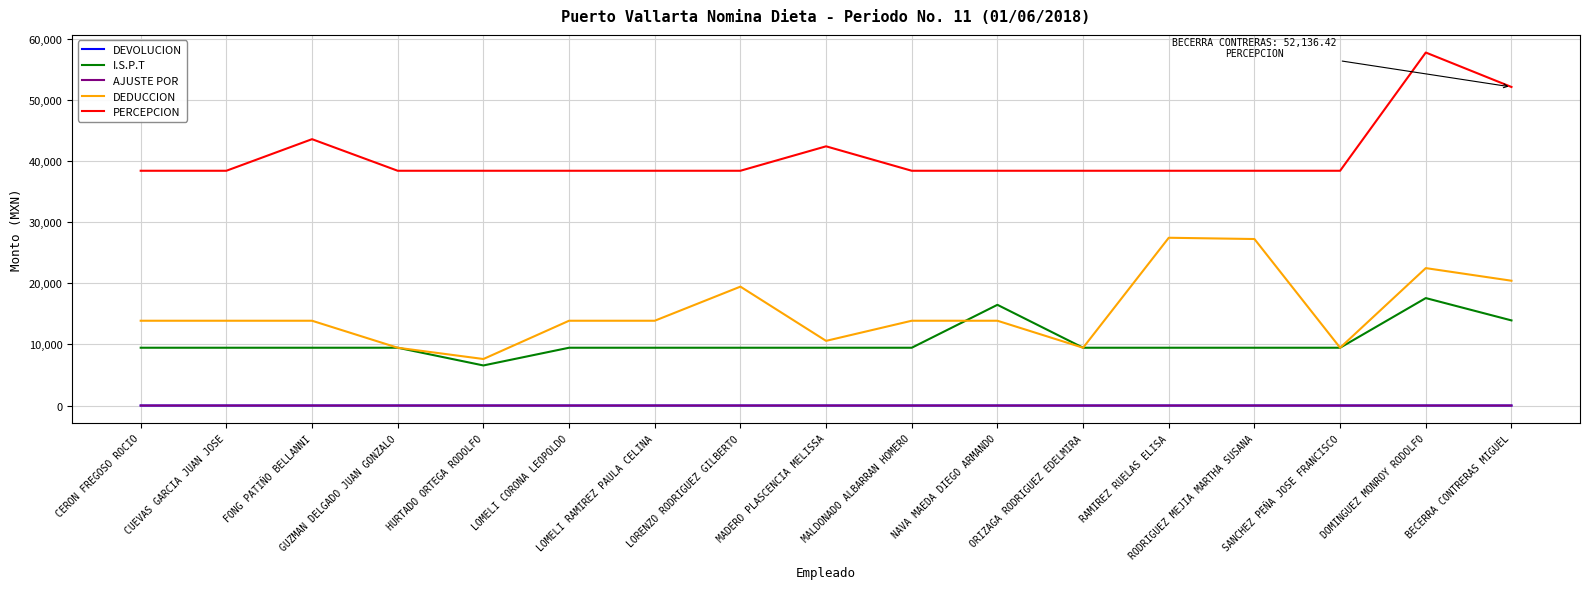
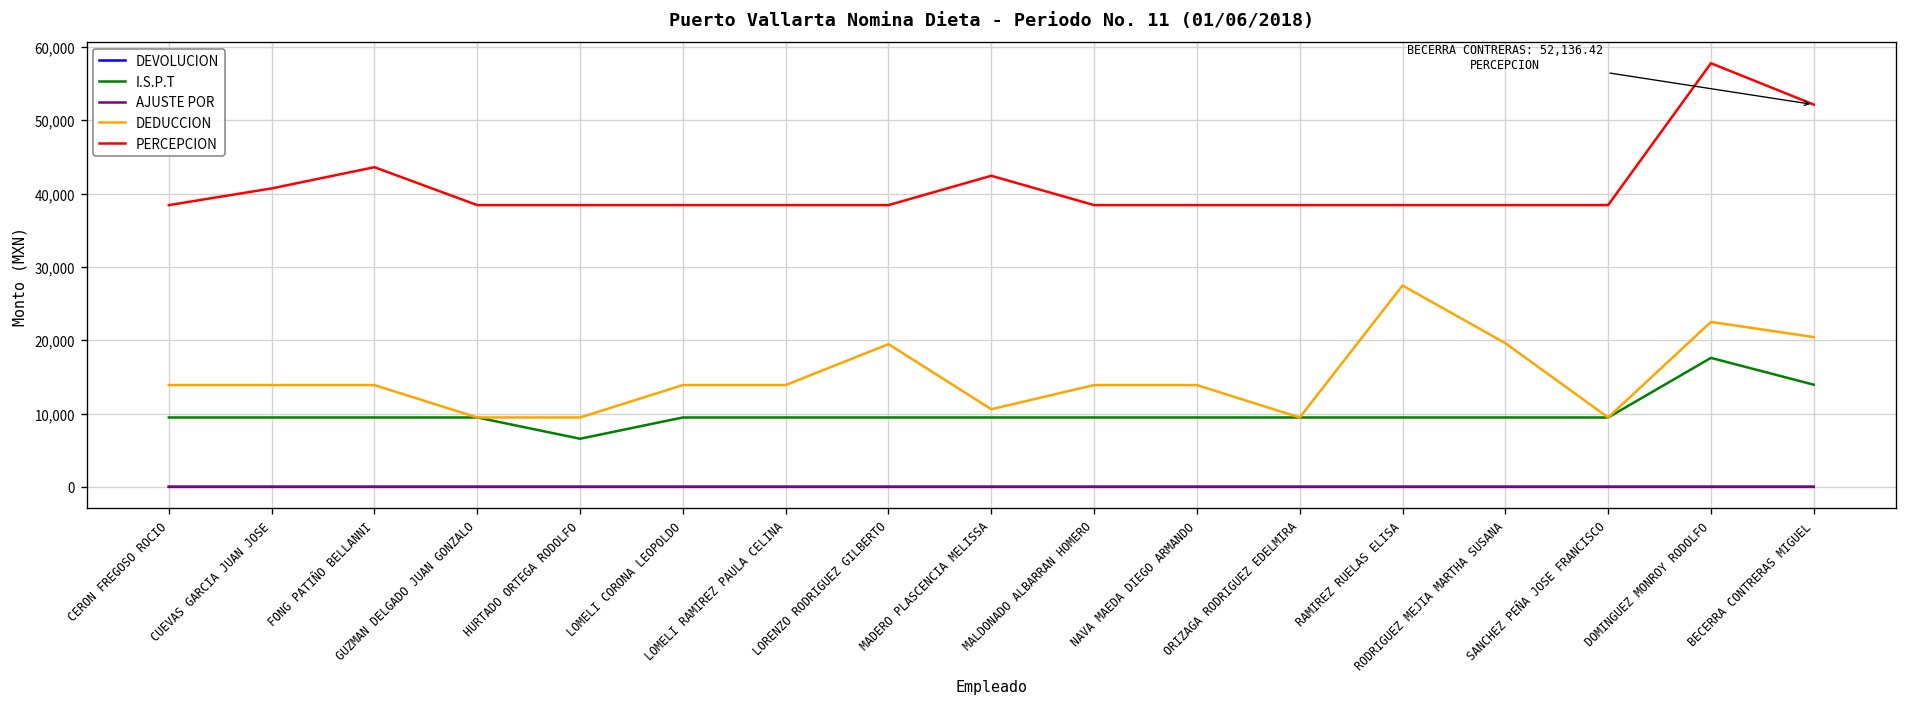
PERCEPCION, CUEVAS GARCIA JUAN JOSE: 38,000 -> 41,000
DEDUCCION, HURTADO ORTEGA RODOLFO: 8,000 -> 9,000
I.S.P.T, NAVA MAEDA DIEGO ARMANDO: 16,000 -> 9,000
DEDUCCION, RODRIGUEZ MEJIA MARTHA SUSANA: 27,000 -> 20,000
